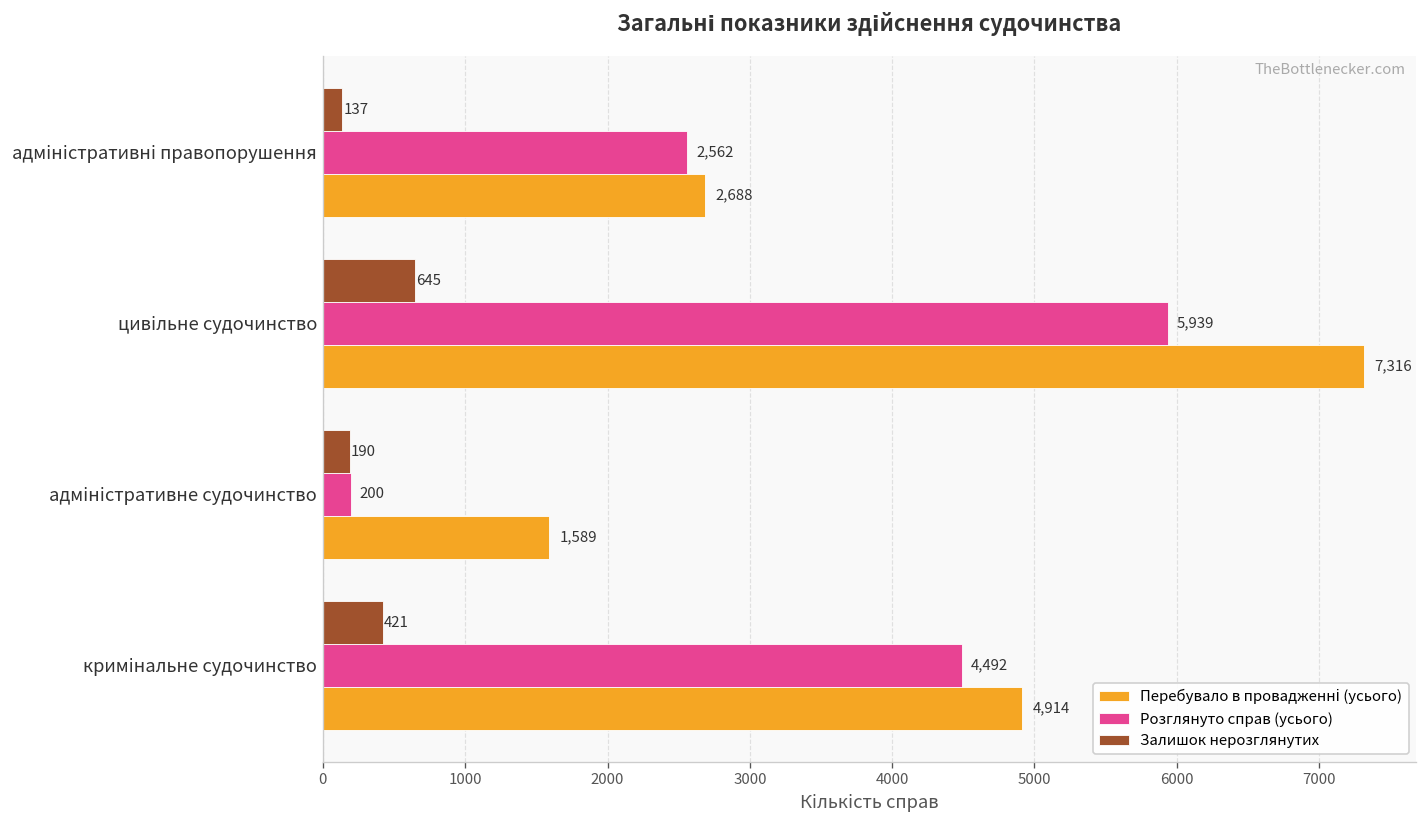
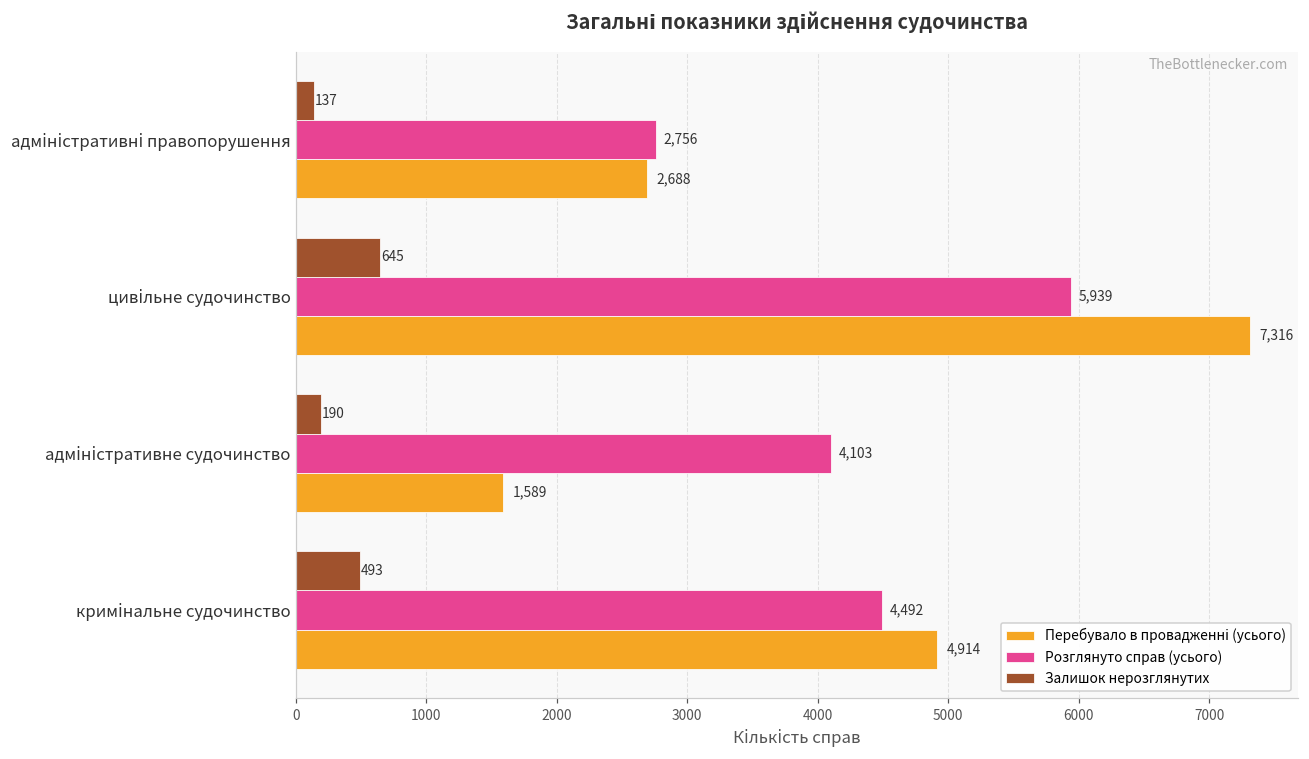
Розглянуто справ (усього), адміністративні правопорушення: 2,562 -> 2,756
Розглянуто справ (усього), адміністративне судочинство: 200 -> 4,103
Залишок нерозглянутих, кримінальне судочинство: 421 -> 493
